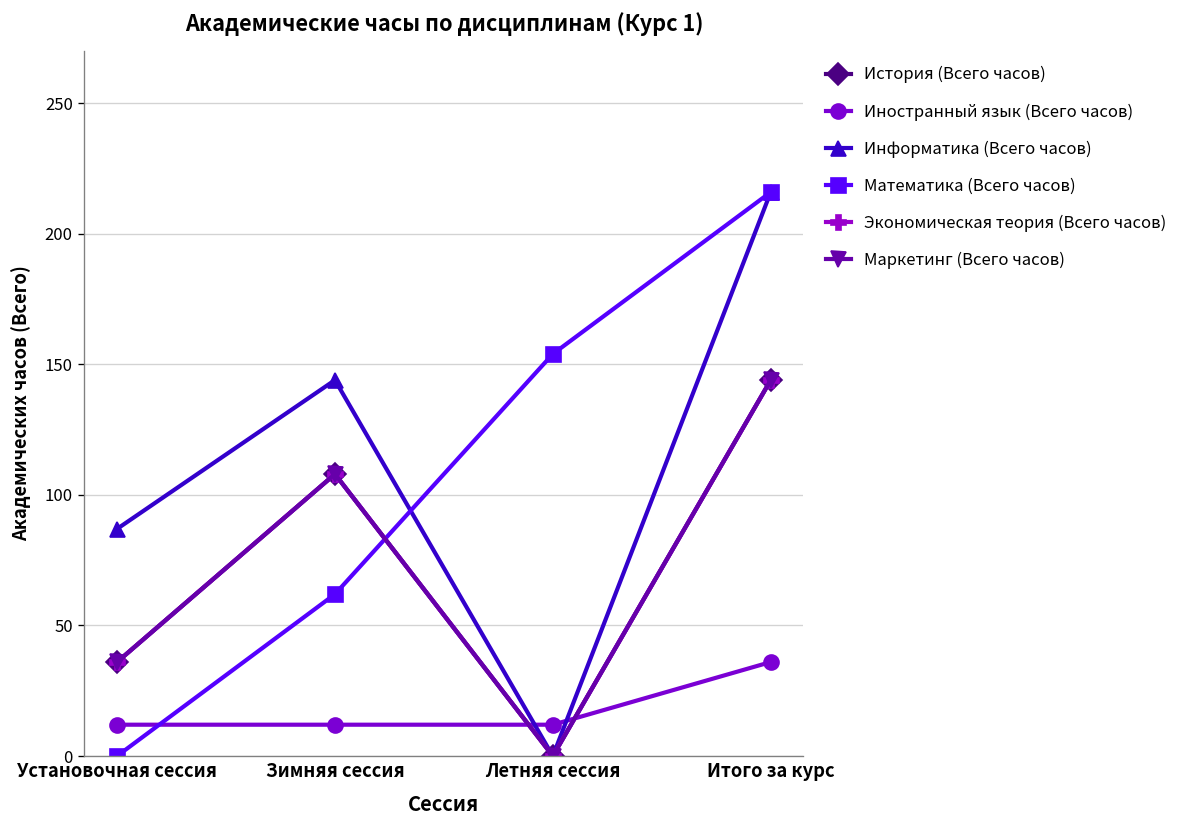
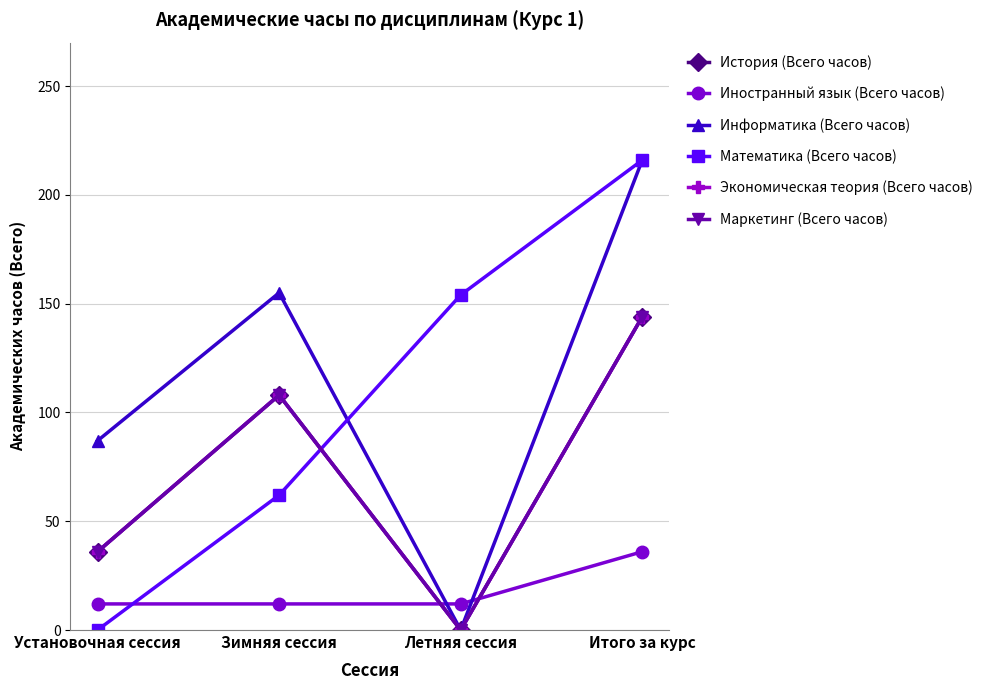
Информатика (Всего часов), Зимняя сессия: 144 -> 155
